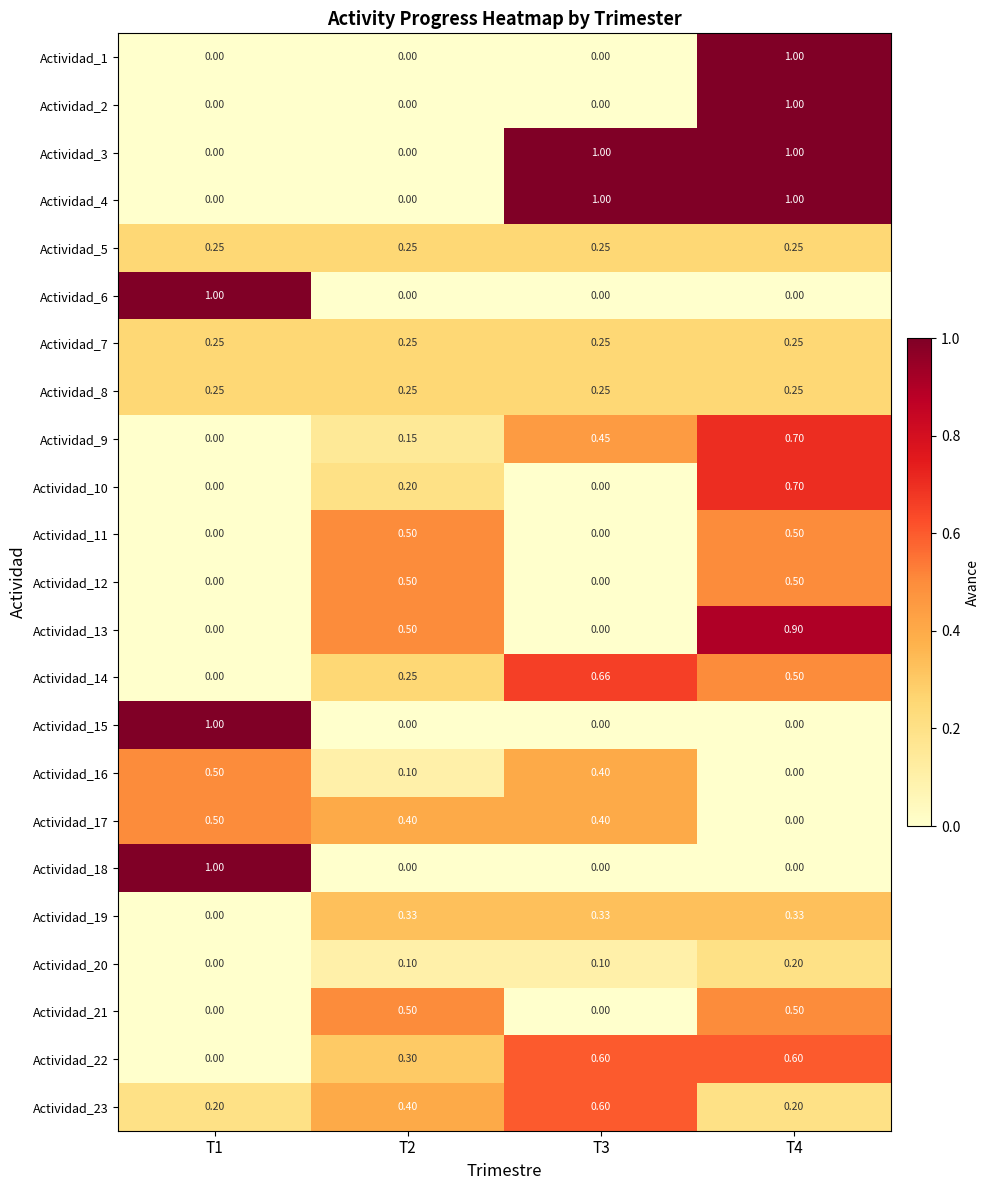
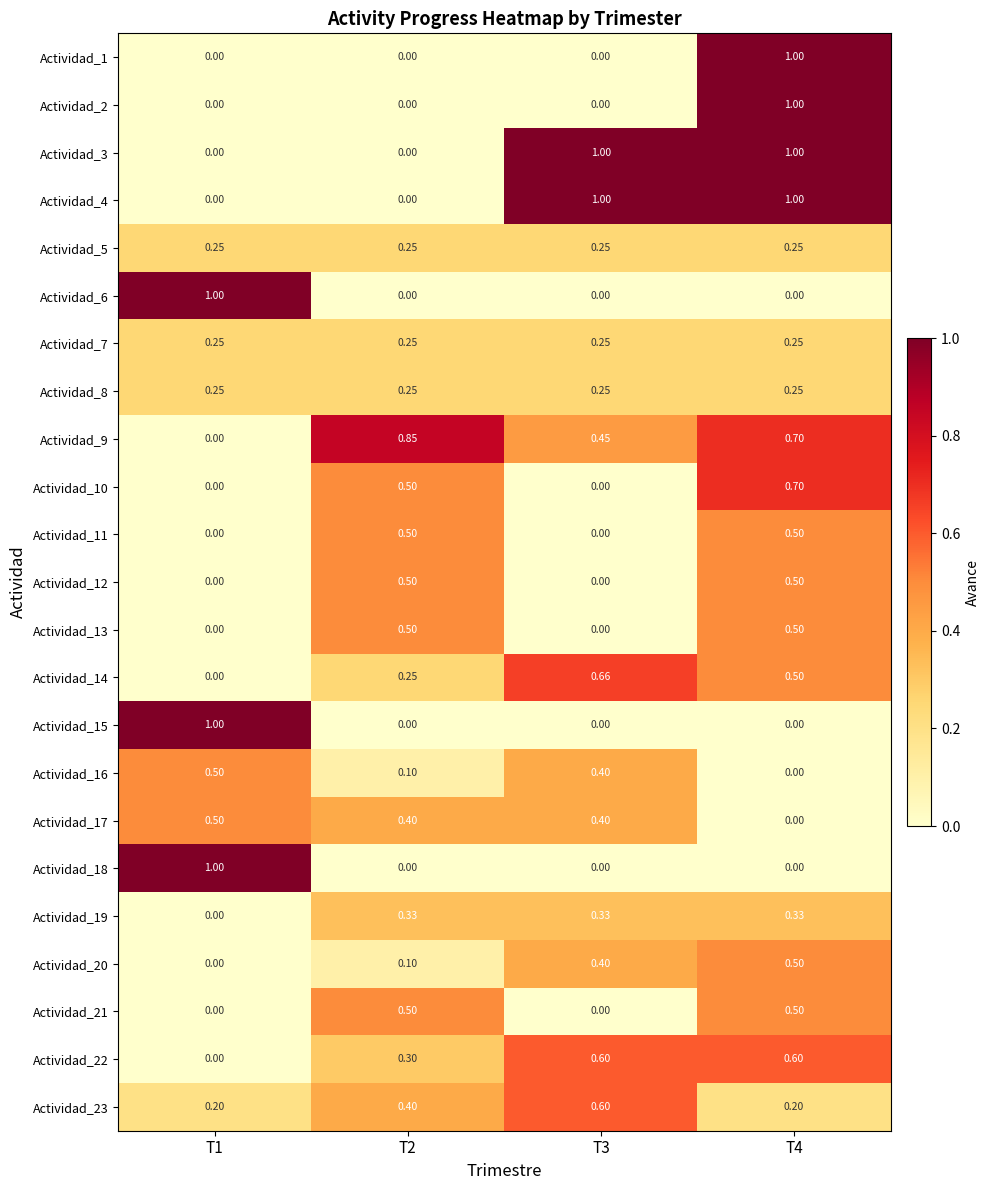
Actividad_9, T2: 0.15 -> 0.85
Actividad_10, T2: 0.20 -> 0.50
Actividad_13, T4: 0.90 -> 0.50
Actividad_20, T3: 0.10 -> 0.40
Actividad_20, T4: 0.20 -> 0.50
